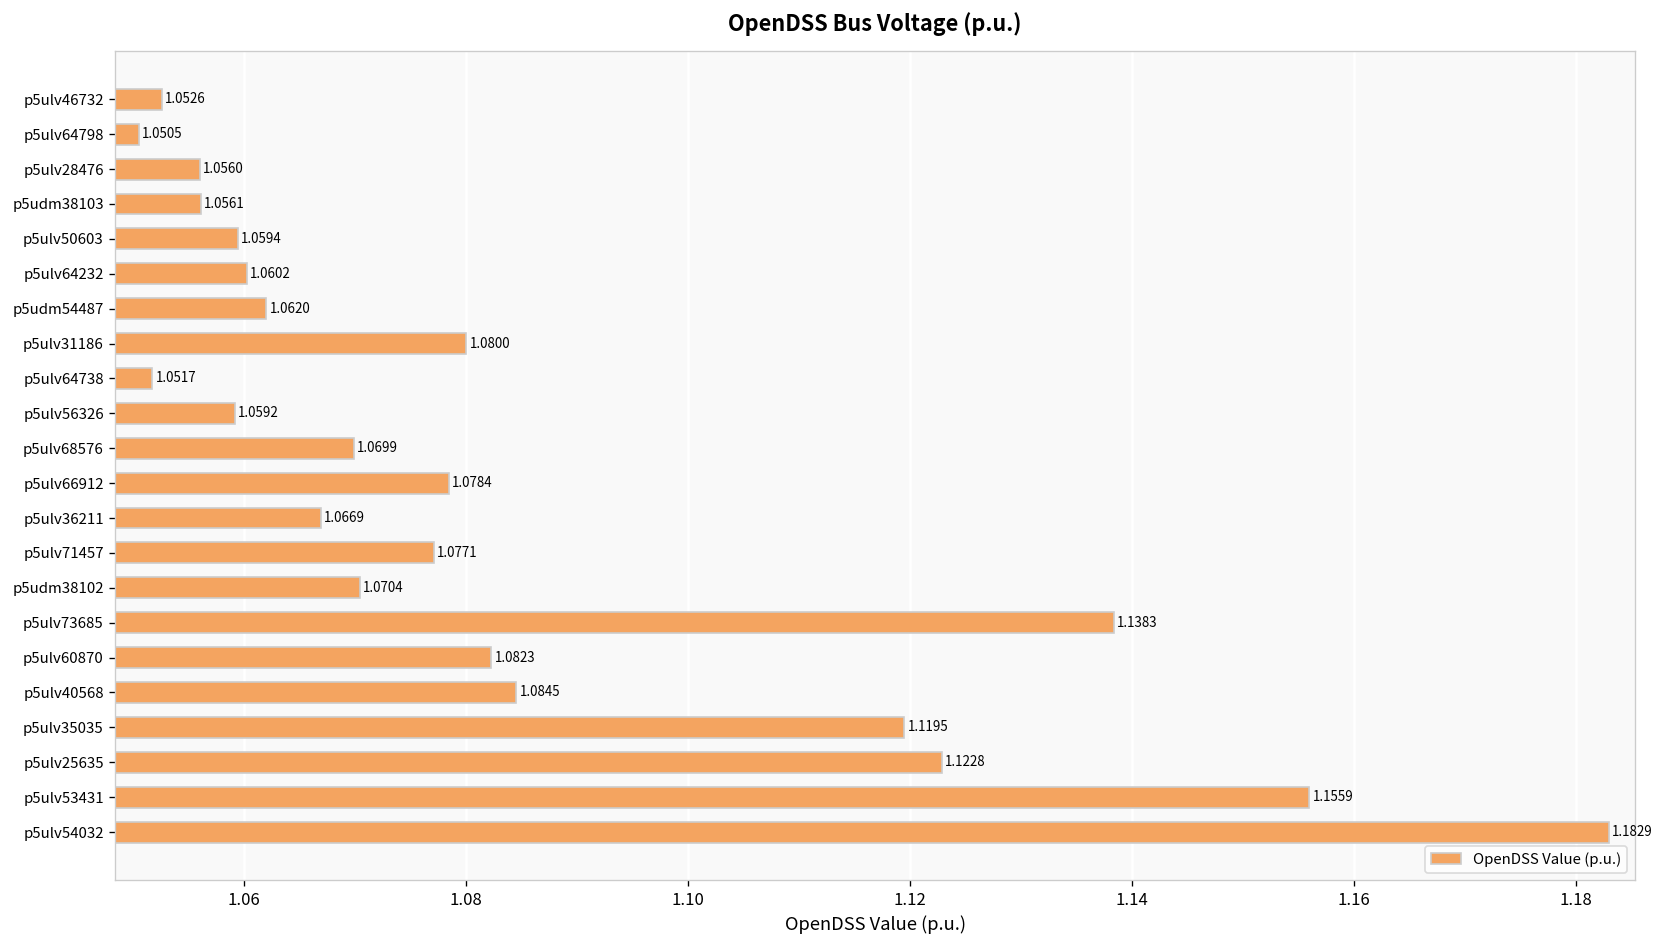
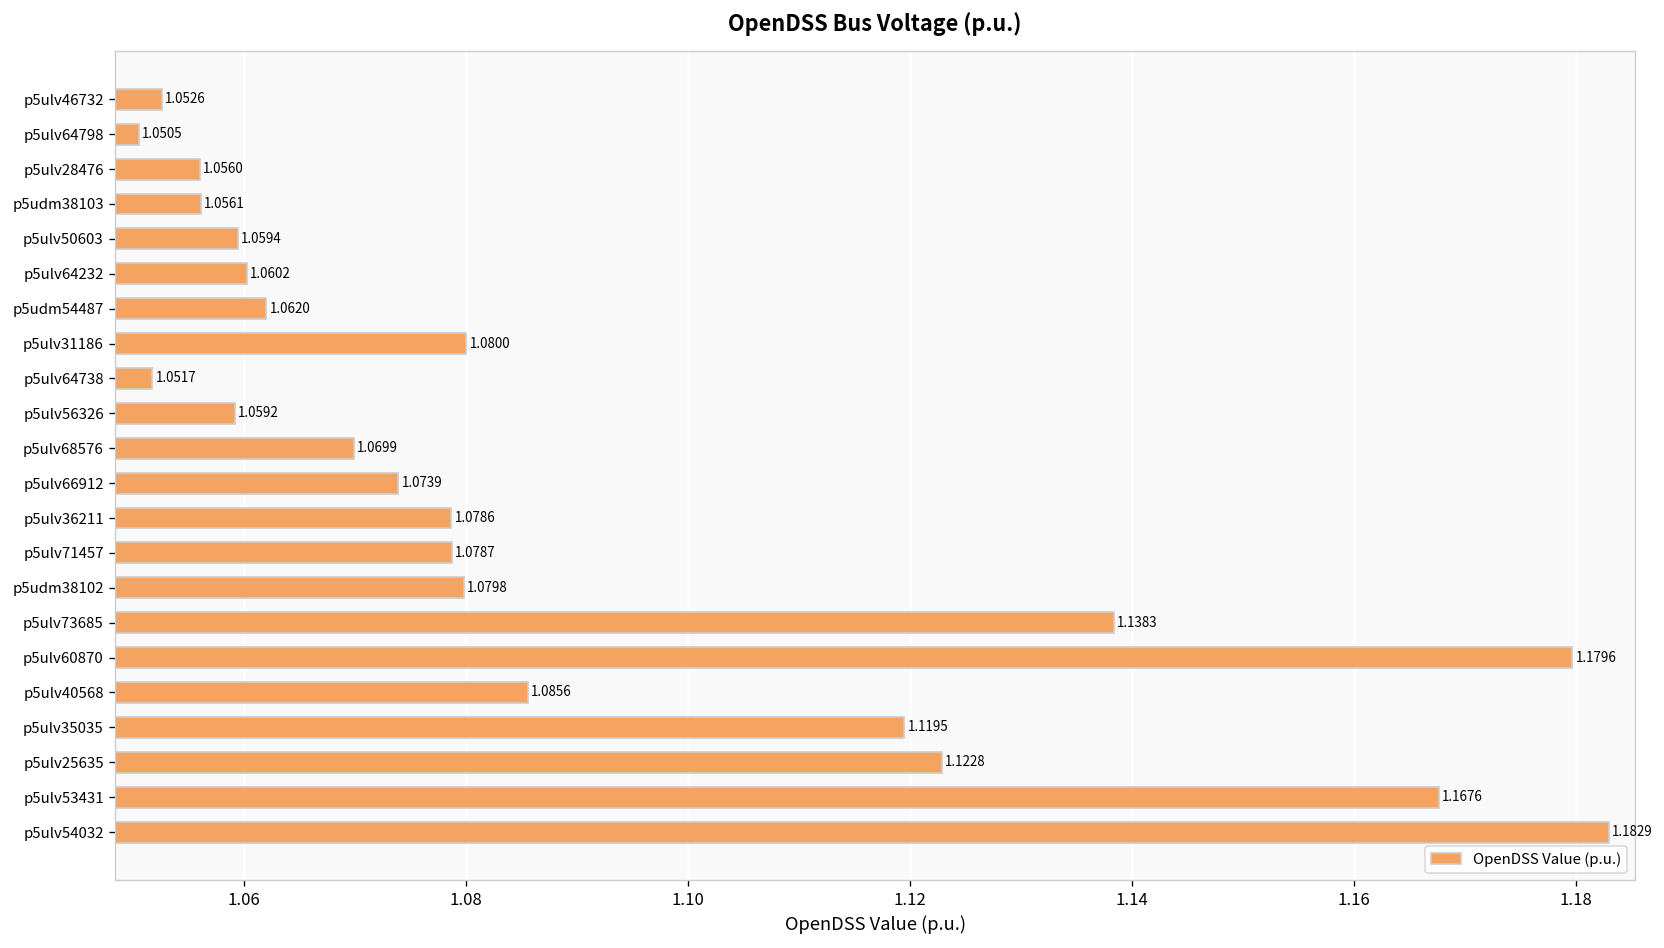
p5ulv66912: 1.0784 -> 1.0739
p5ulv36211: 1.0669 -> 1.0786
p5ulv71457: 1.0771 -> 1.0787
p5udm38102: 1.0704 -> 1.0798
p5ulv60870: 1.0823 -> 1.1796
p5ulv40568: 1.0845 -> 1.0856
p5ulv53431: 1.1559 -> 1.1676
